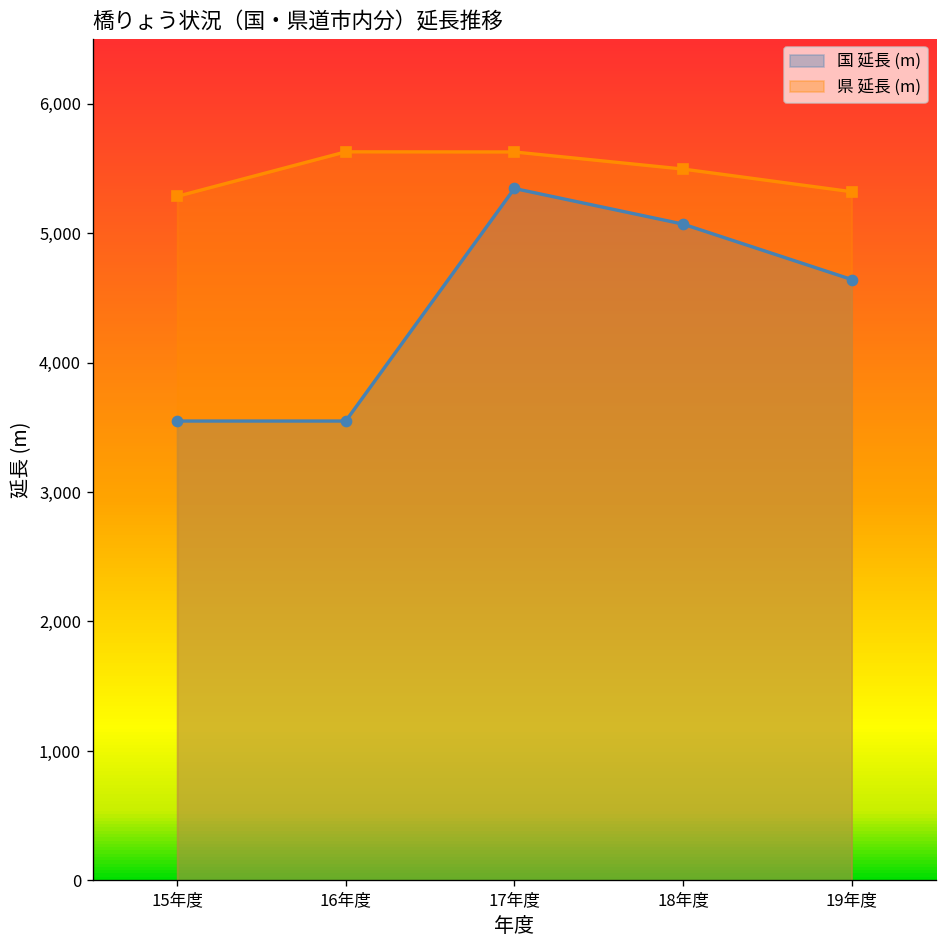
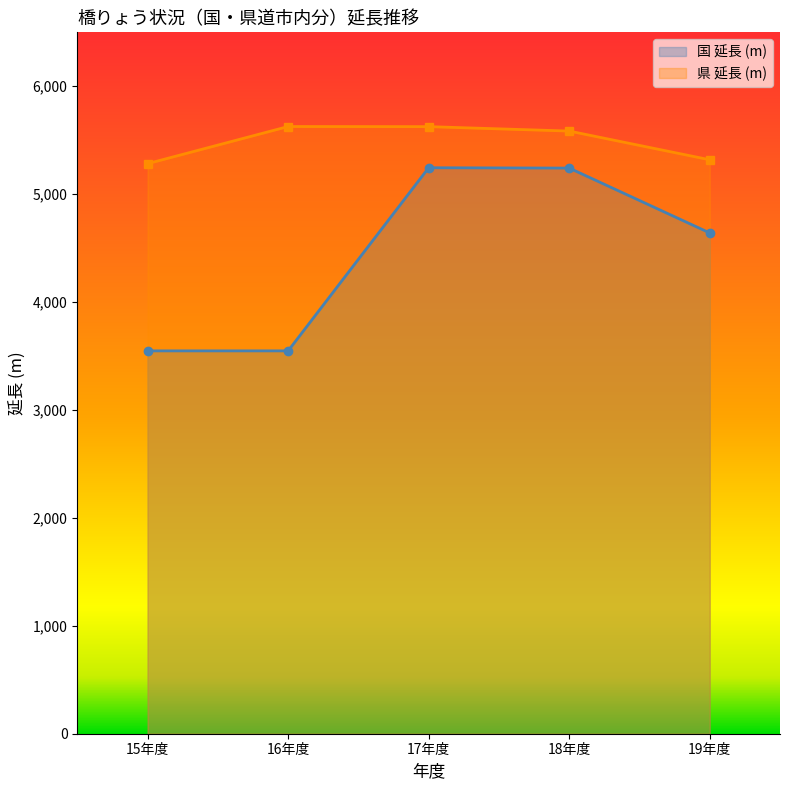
国 延長 (m), 17年度: 5,340 -> 5,250
国 延長 (m), 18年度: 5,070 -> 5,240
県 延長 (m), 18年度: 5,490 -> 5,590
